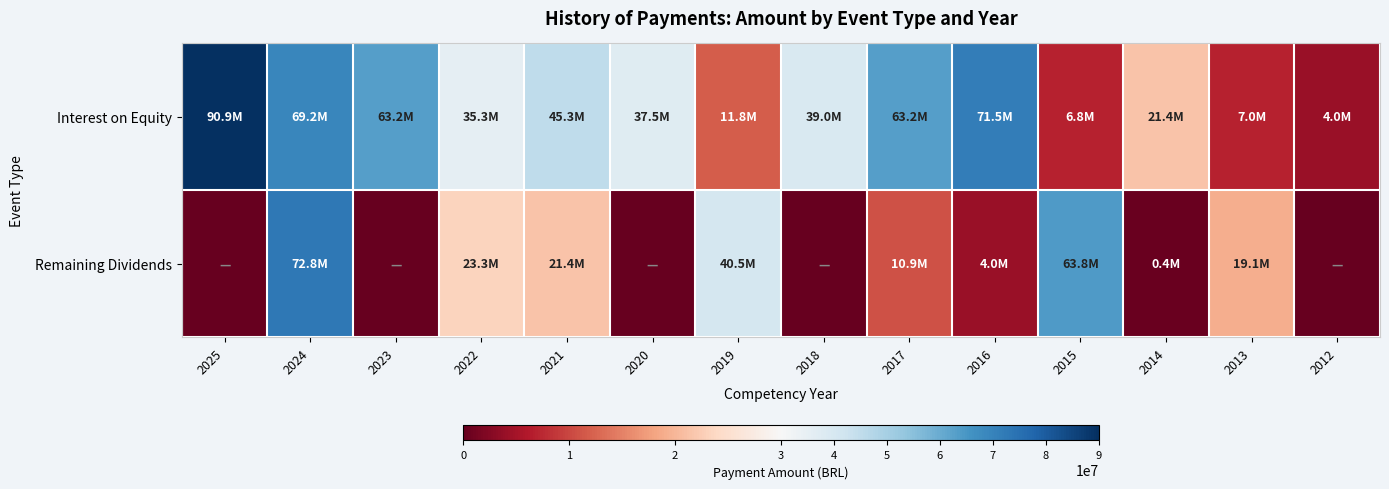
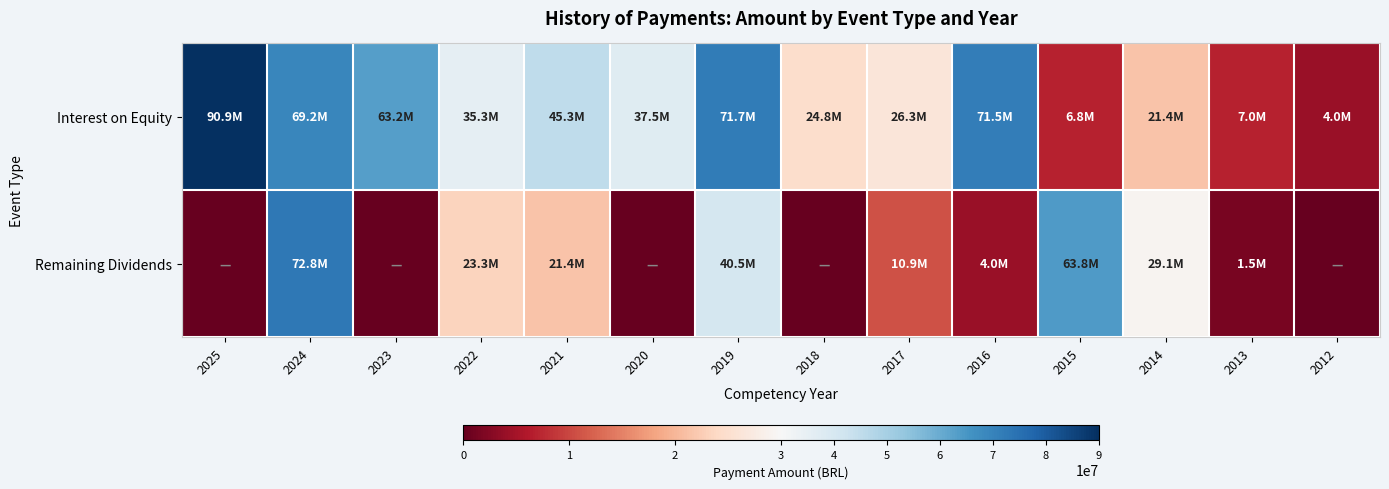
Interest on Equity, 2019: 11.8M -> 71.7M
Interest on Equity, 2018: 39.0M -> 24.8M
Interest on Equity, 2017: 63.2M -> 26.3M
Remaining Dividends, 2014: 0.4M -> 29.1M
Remaining Dividends, 2013: 19.1M -> 1.5M
